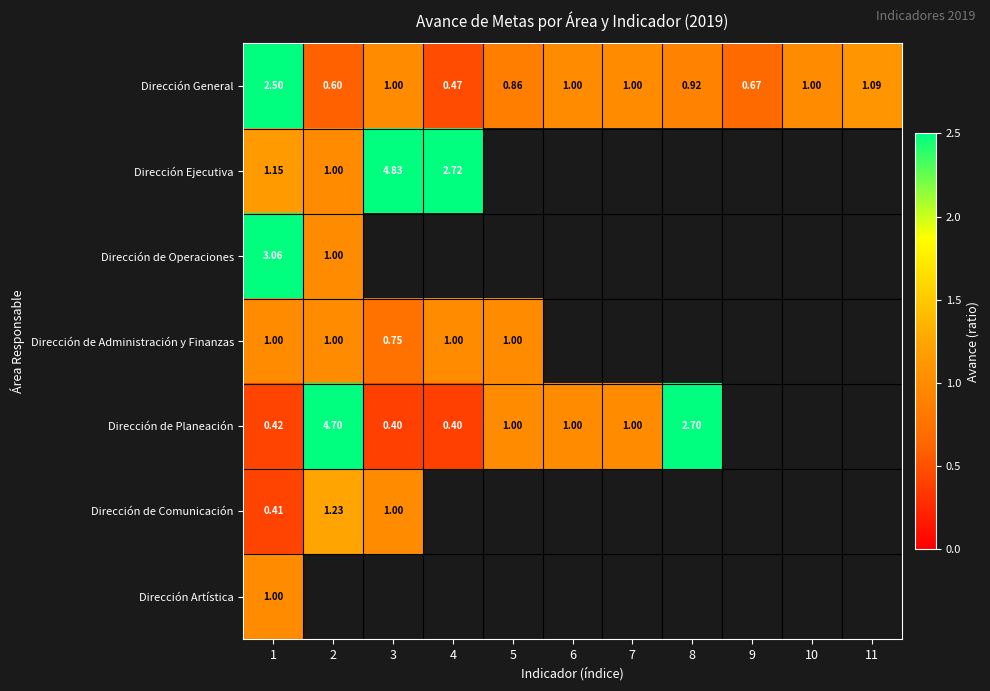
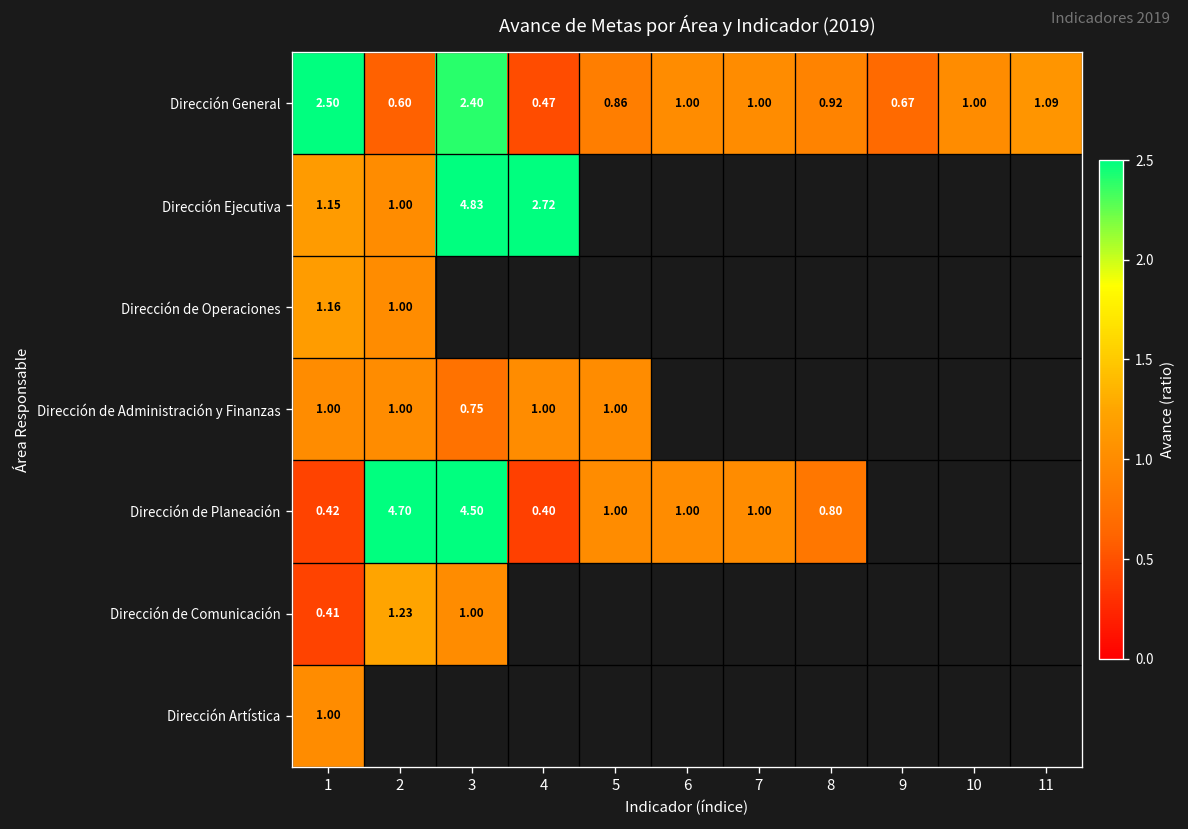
Dirección General, 3: 1.00 -> 2.40
Dirección de Operaciones, 1: 3.06 -> 1.16
Dirección de Planeación, 3: 0.40 -> 4.50
Dirección de Planeación, 8: 2.70 -> 0.80
